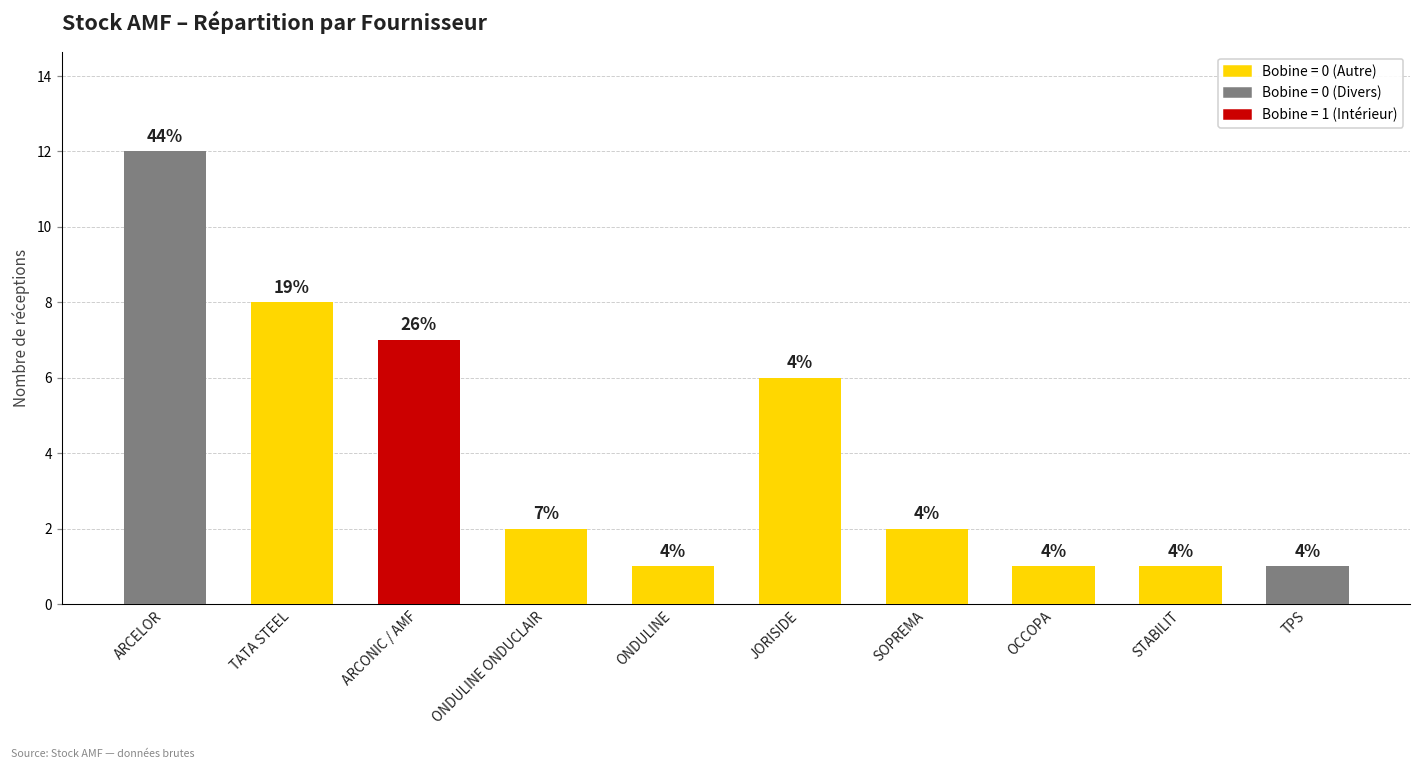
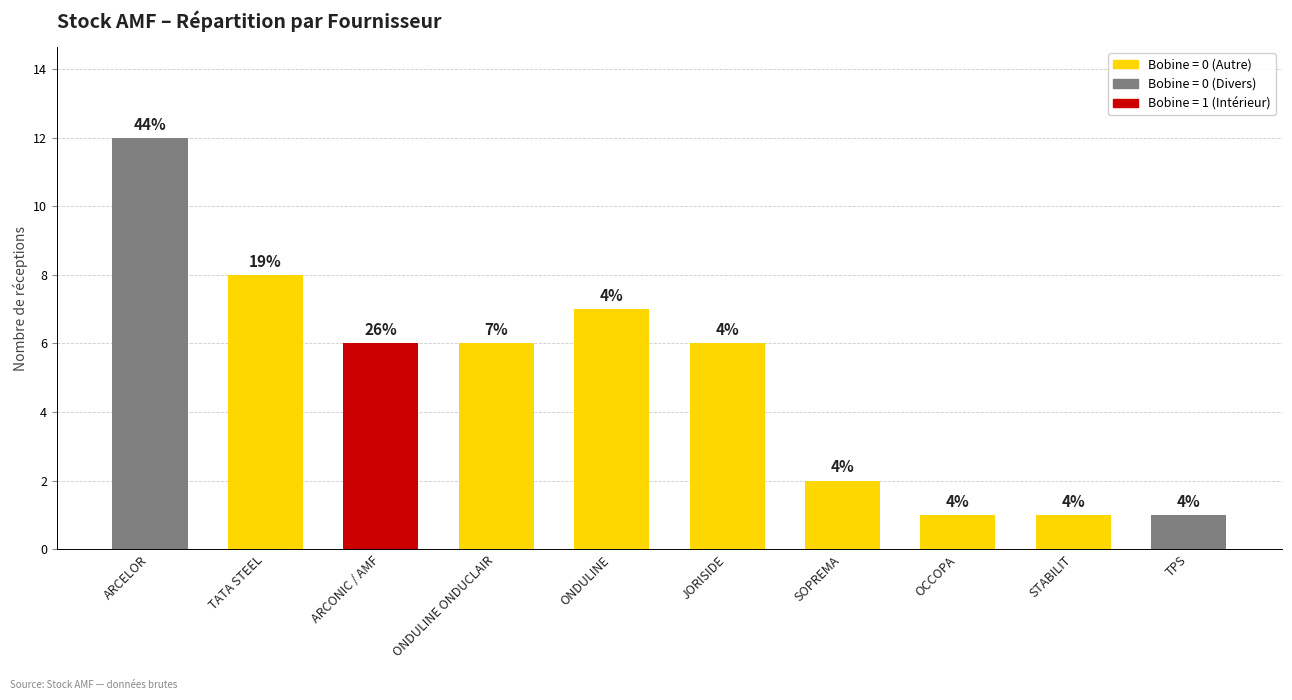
ARCONIC / AMF: 7 -> 6
ONDULINE ONDUCLAIR: 2 -> 6
ONDULINE: 1 -> 7
